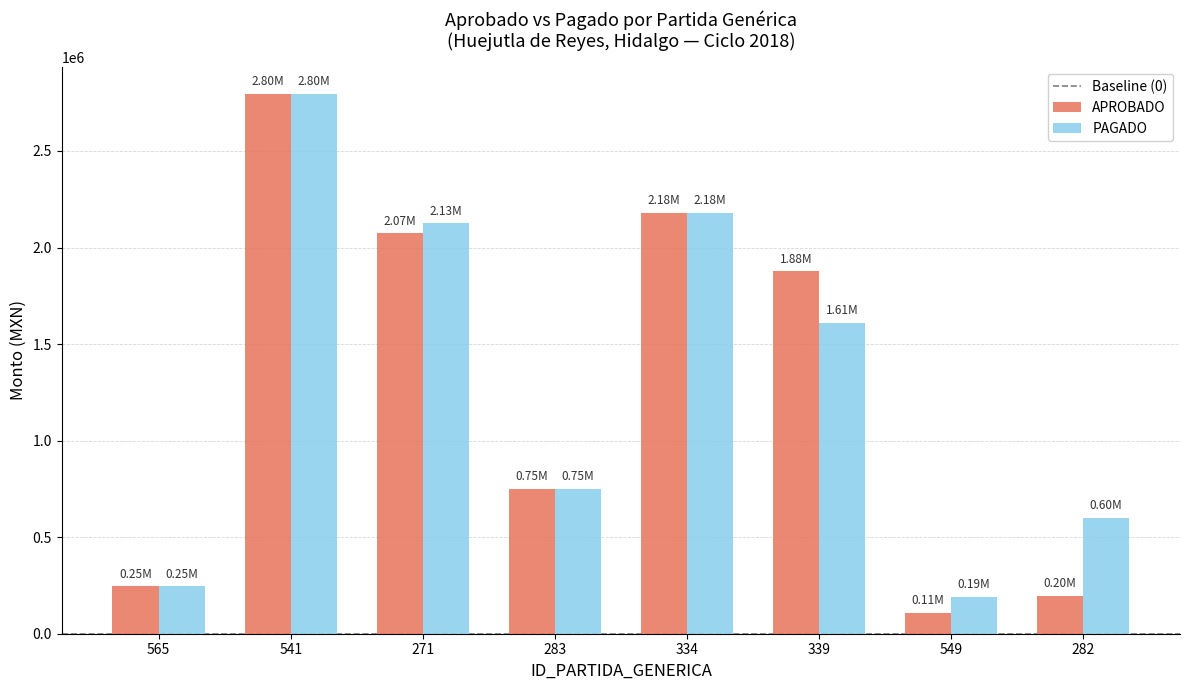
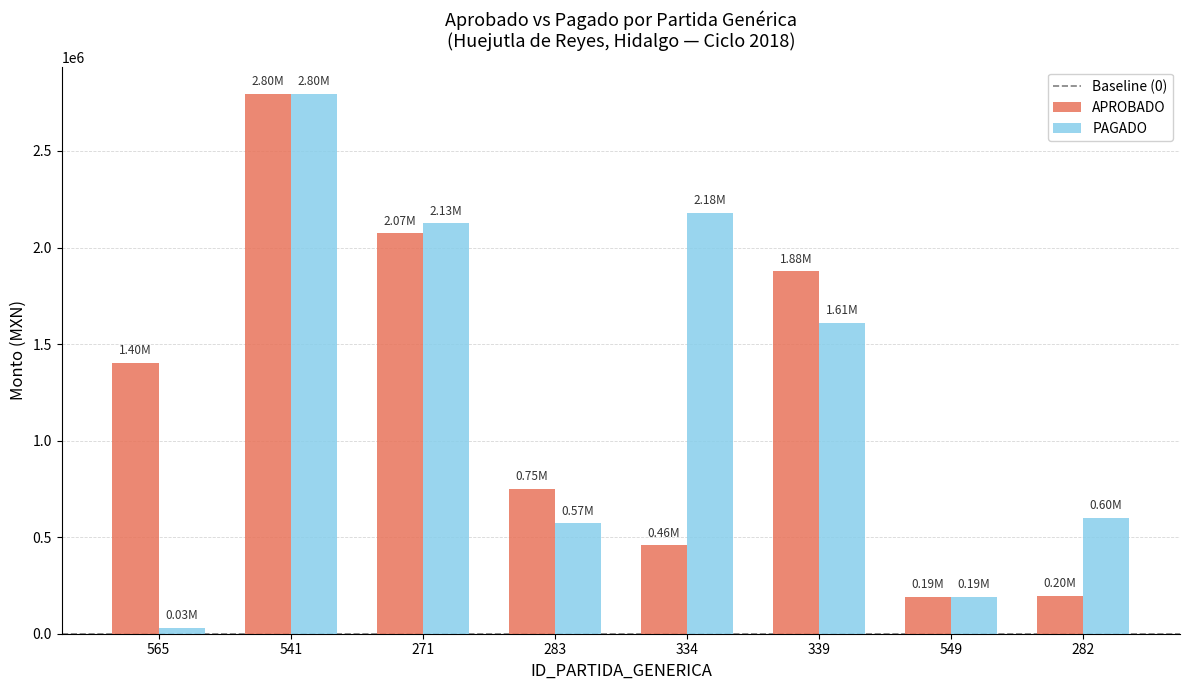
APROBADO, 565: 0.25M -> 1.40M
PAGADO, 565: 0.25M -> 0.03M
PAGADO, 283: 0.75M -> 0.57M
APROBADO, 334: 2.18M -> 0.46M
APROBADO, 549: 0.11M -> 0.19M
